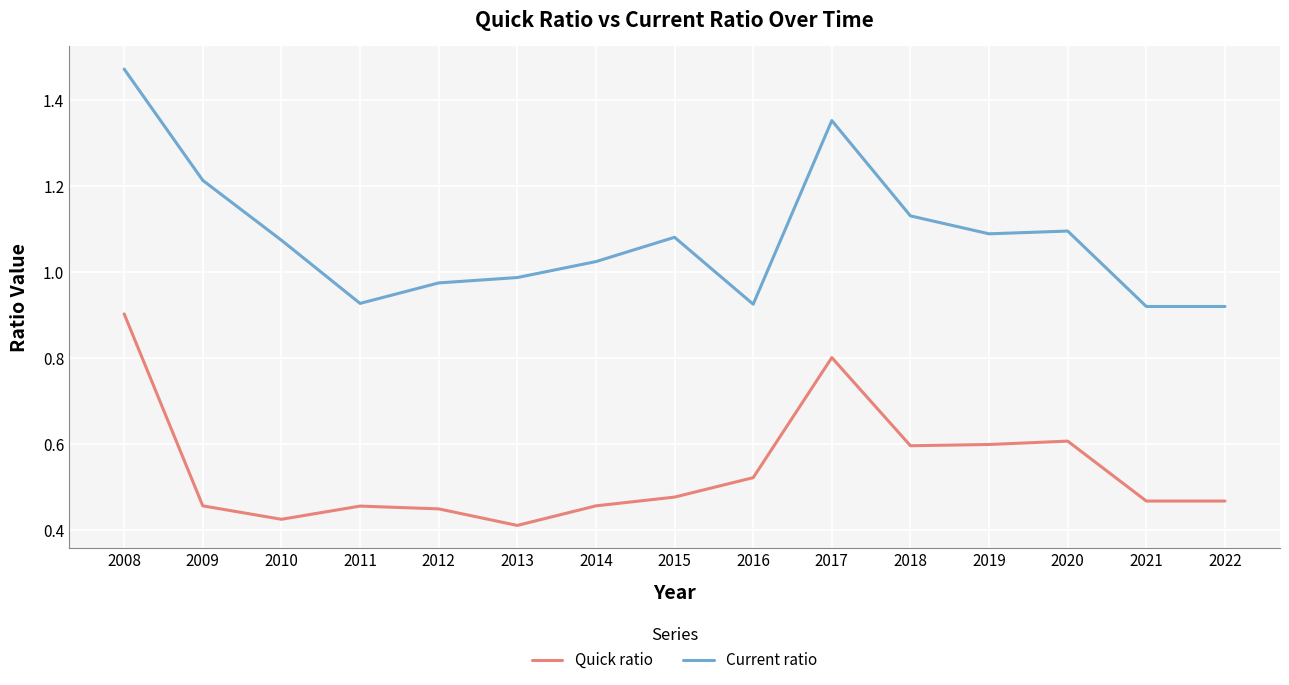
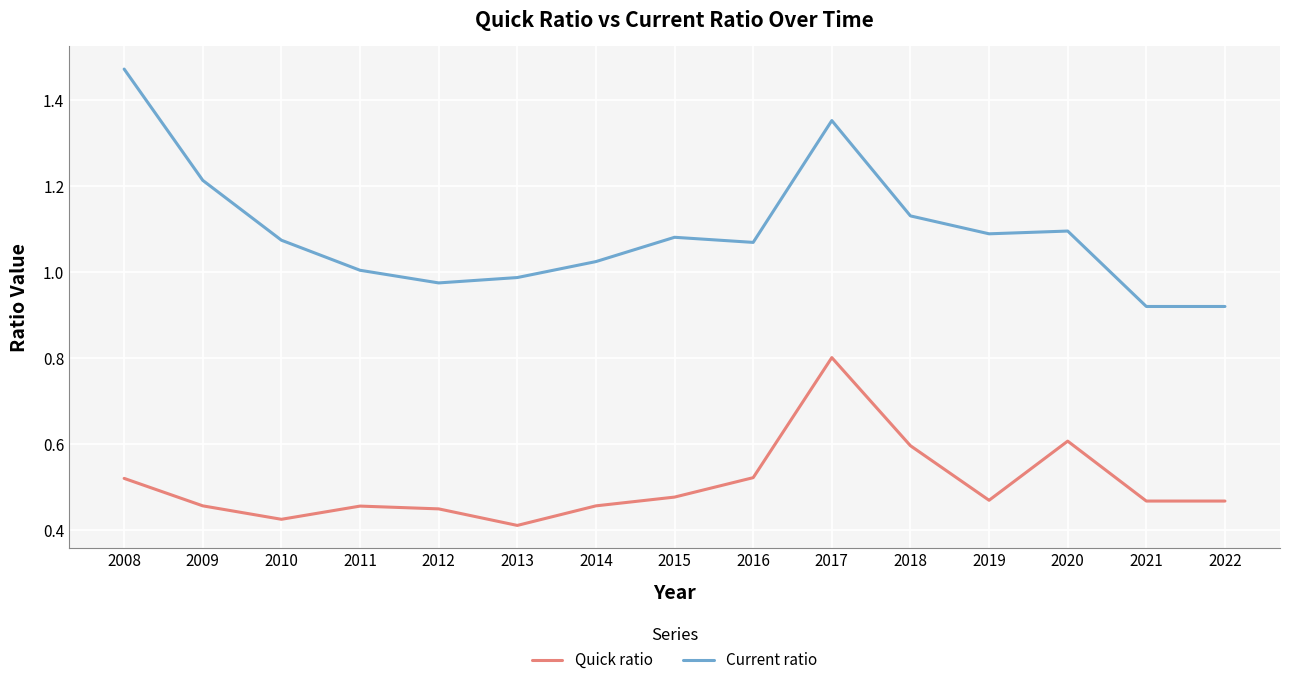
Quick ratio, 2008: 0.90 -> 0.52
Current ratio, 2011: 0.93 -> 1.00
Current ratio, 2016: 0.93 -> 1.07
Quick ratio, 2019: 0.60 -> 0.47
